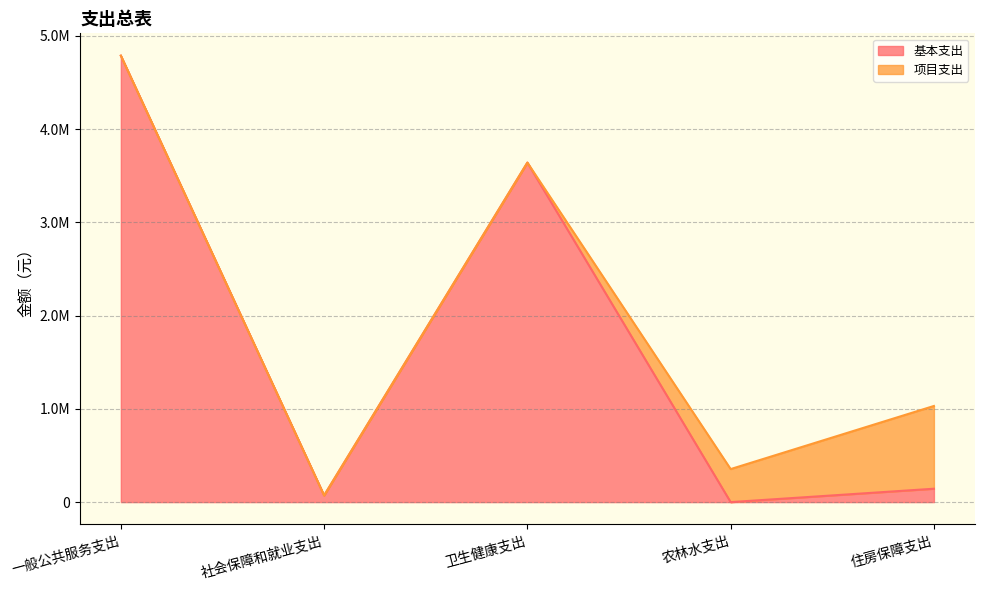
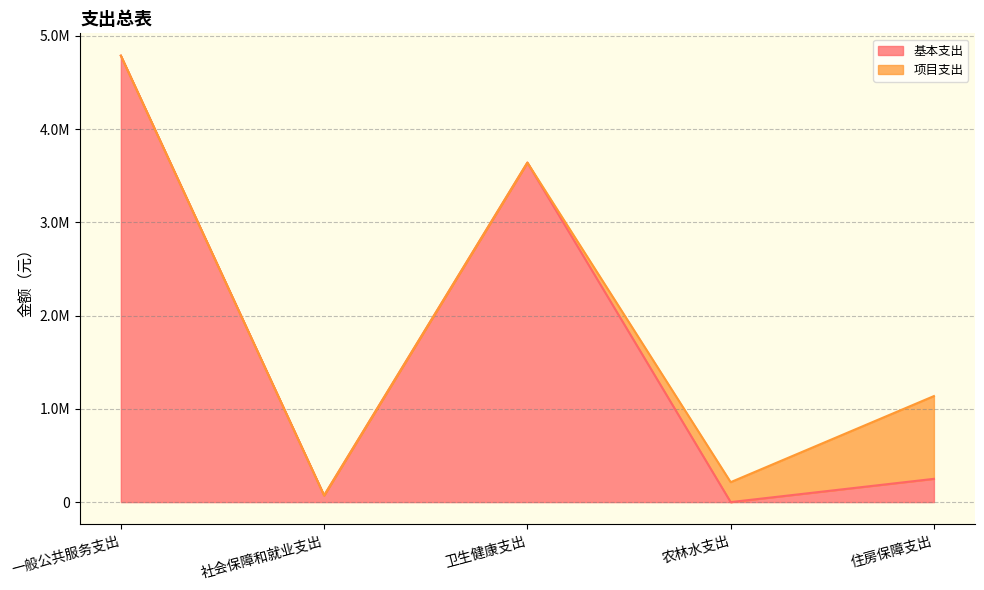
项目支出, 农林水支出: 400000 -> 200000
基本支出, 住房保障支出: 100000 -> 200000
